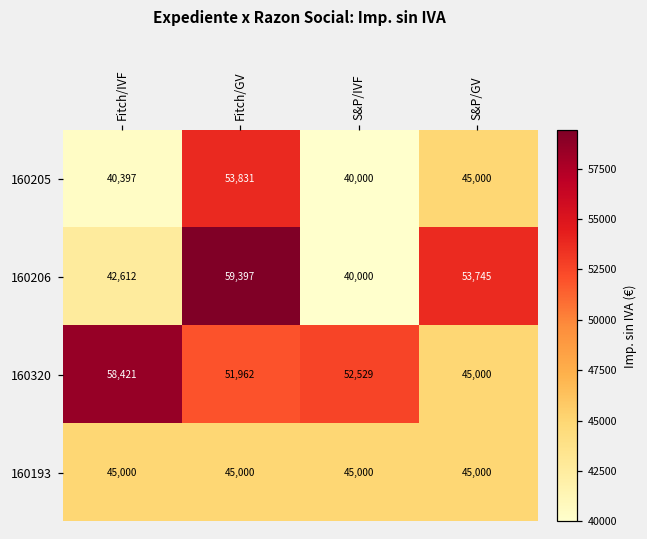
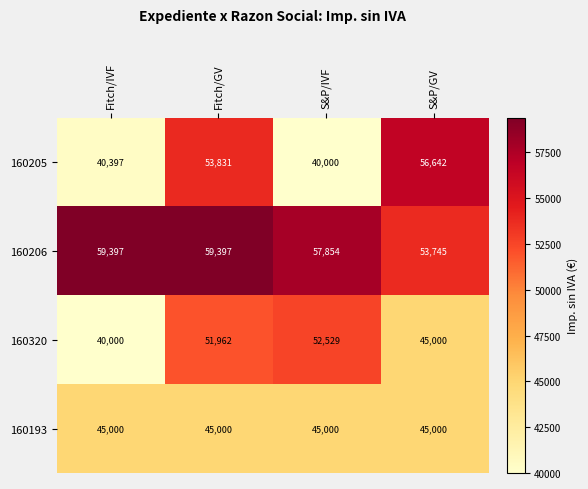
160205, S&P/GV: 45,000 -> 56,642
160206, Fitch/IVF: 42,612 -> 59,397
160206, S&P/IVF: 40,000 -> 57,854
160320, Fitch/IVF: 58,421 -> 40,000
